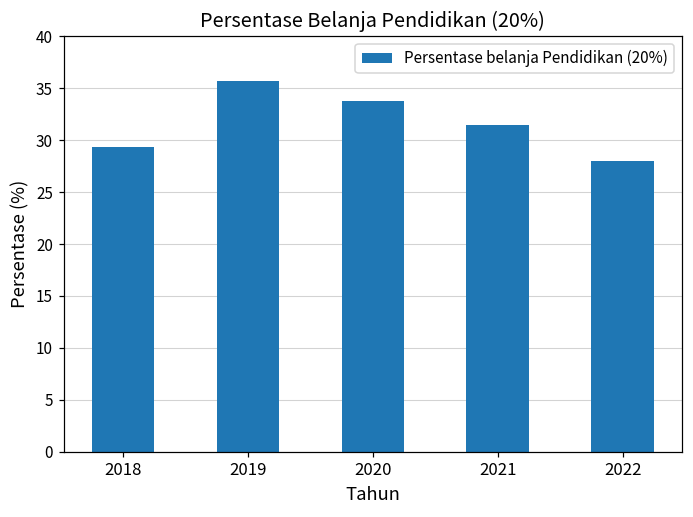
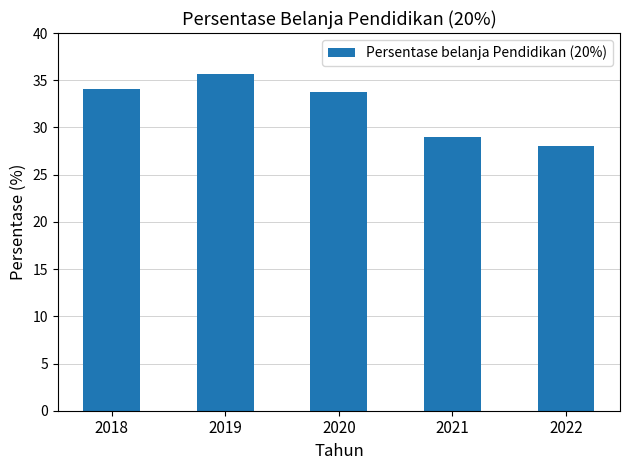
2018: 29 -> 34
2021: 31 -> 29
